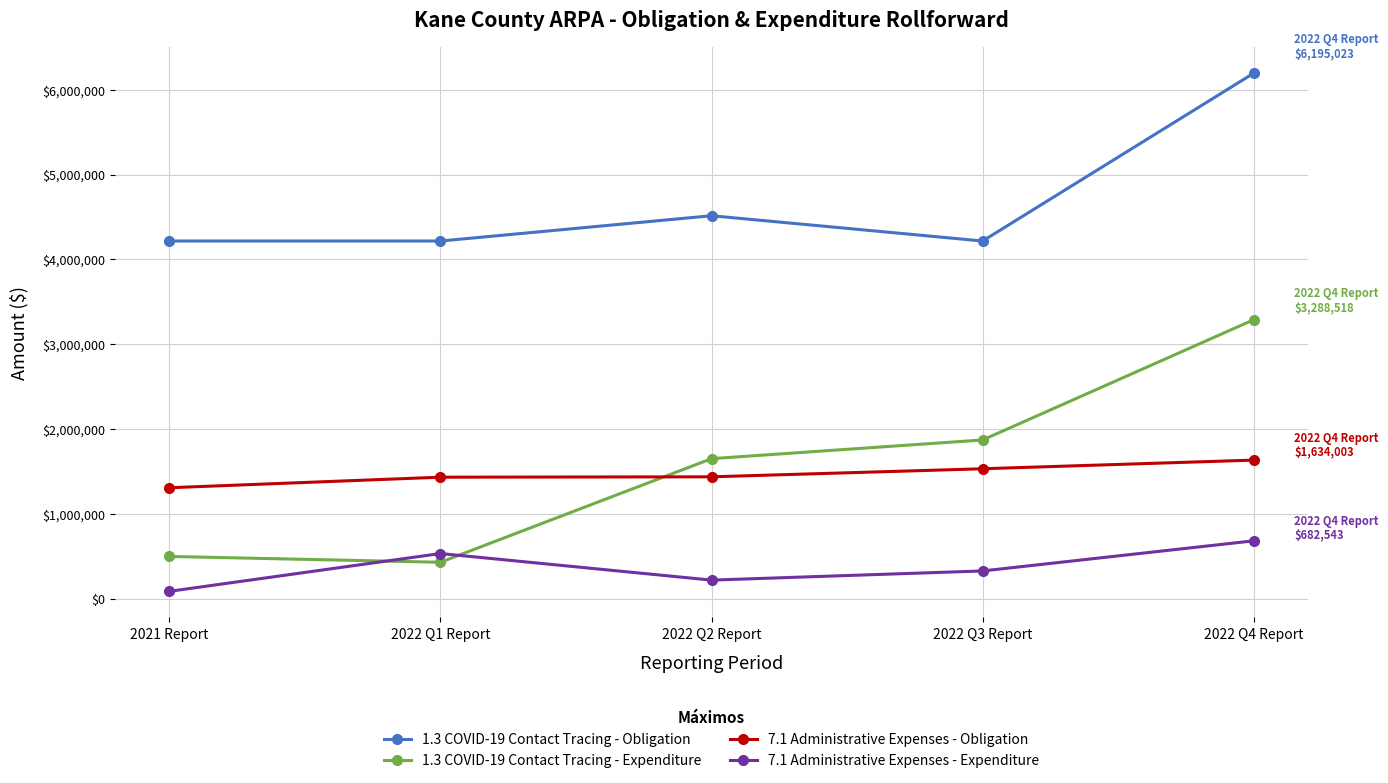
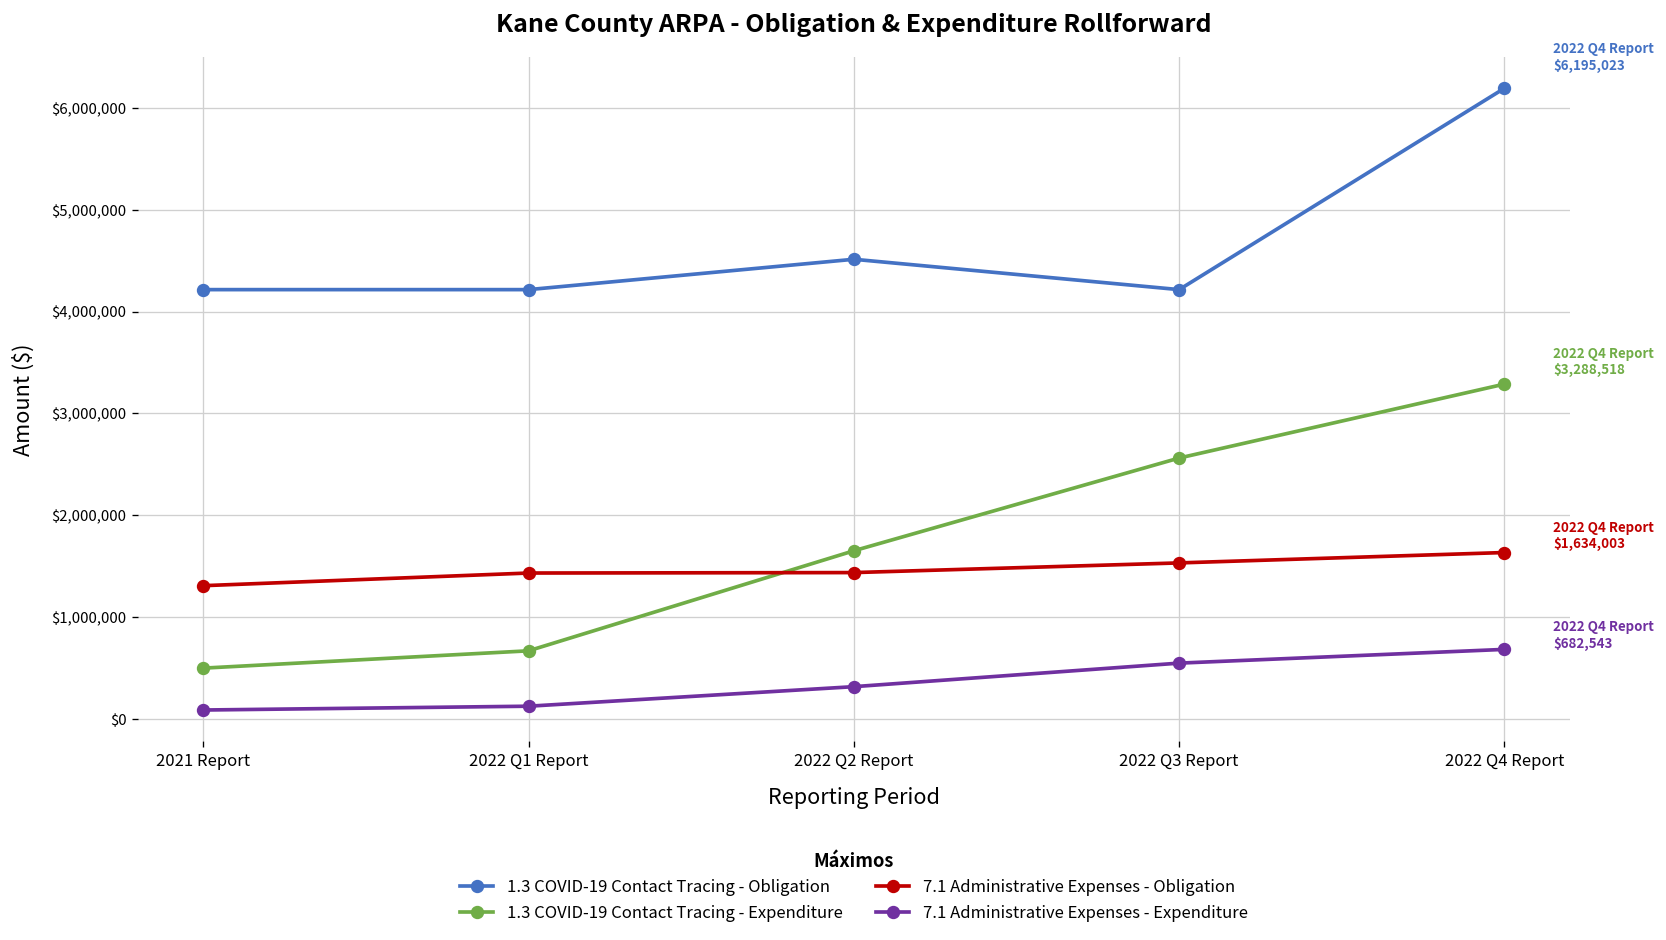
1.3 COVID-19 Contact Tracing - Expenditure, 2022 Q1 Report: $400,000 -> $700,000
7.1 Administrative Expenses - Expenditure, 2022 Q1 Report: $500,000 -> $100,000
7.1 Administrative Expenses - Expenditure, 2022 Q2 Report: $200,000 -> $300,000
1.3 COVID-19 Contact Tracing - Expenditure, 2022 Q3 Report: $1,900,000 -> $2,600,000
7.1 Administrative Expenses - Expenditure, 2022 Q3 Report: $300,000 -> $500,000
